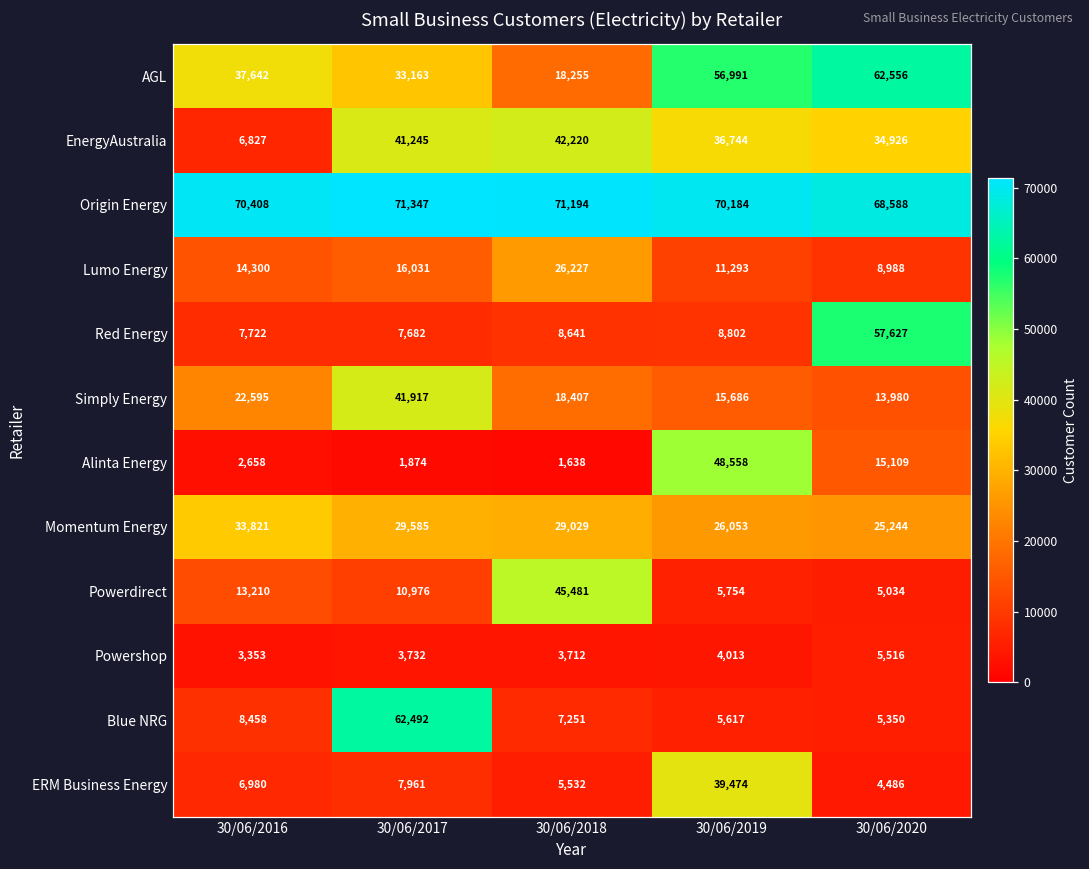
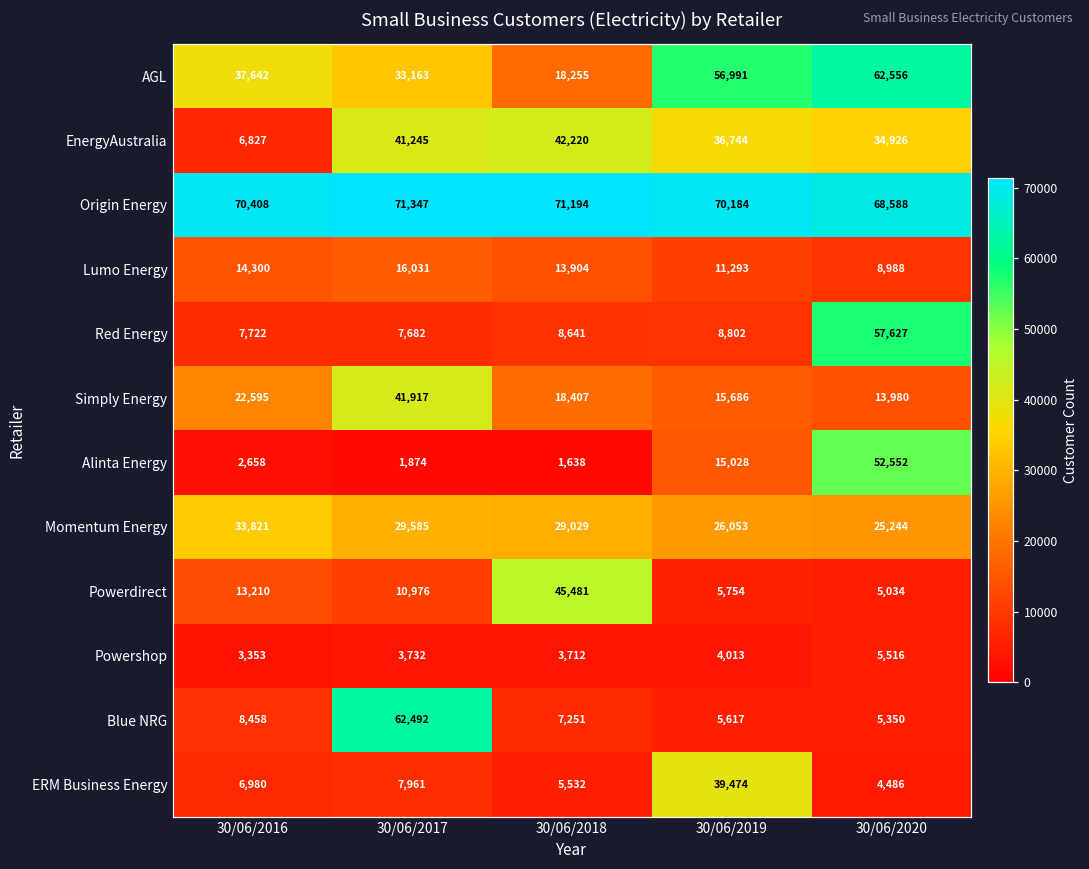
Lumo Energy, 30/06/2018: 26,227 -> 13,904
Alinta Energy, 30/06/2019: 48,558 -> 15,028
Alinta Energy, 30/06/2020: 15,109 -> 52,552
